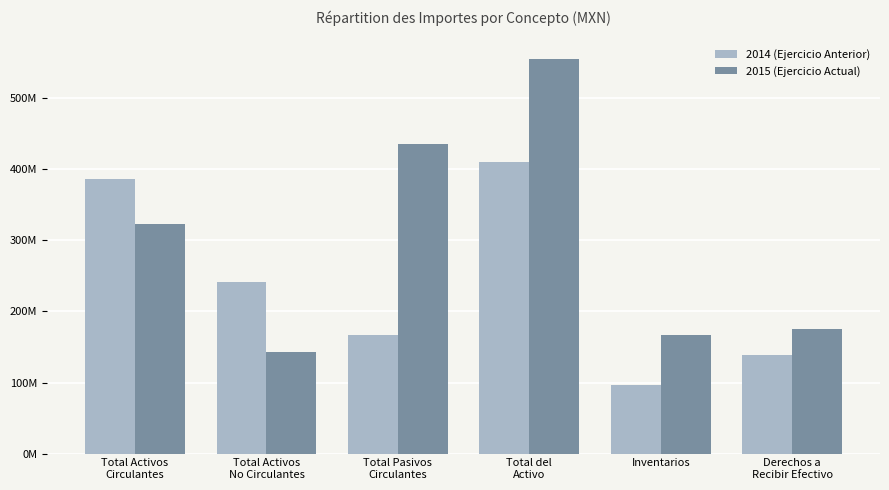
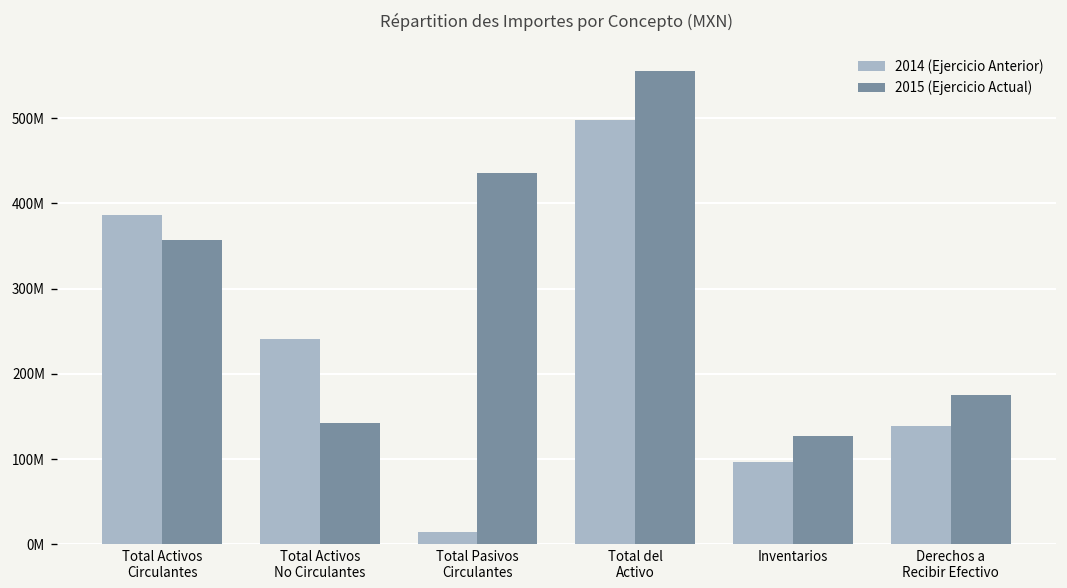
2015 (Ejercicio Actual), Total Activos Circulantes: 320000000 -> 360000000
2014 (Ejercicio Anterior), Total Pasivos Circulantes: 170000000 -> 10000000
2014 (Ejercicio Anterior), Total del Activo: 410000000 -> 500000000
2015 (Ejercicio Actual), Inventarios: 170000000 -> 130000000
